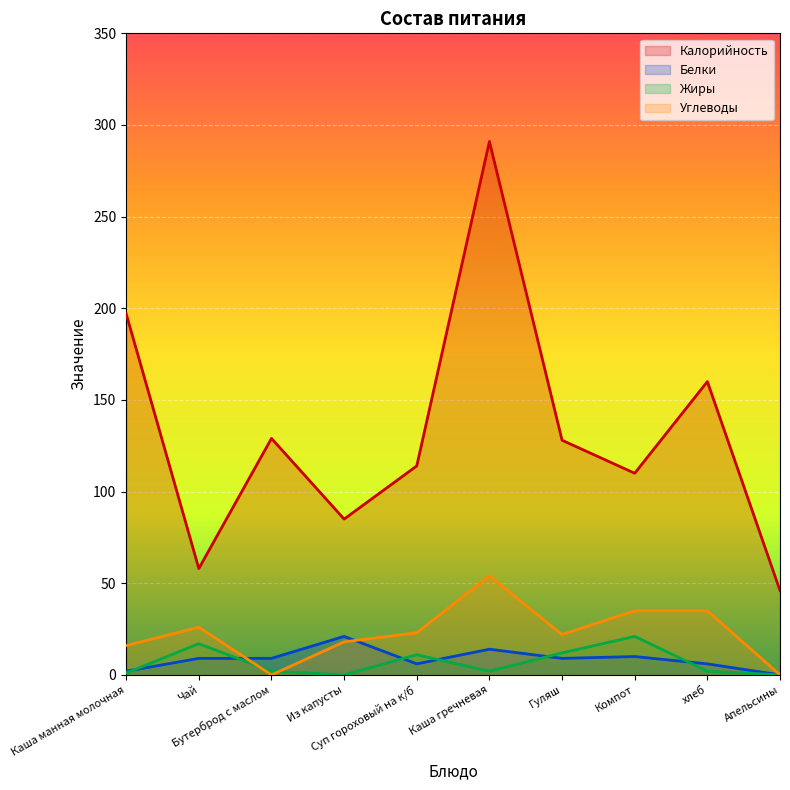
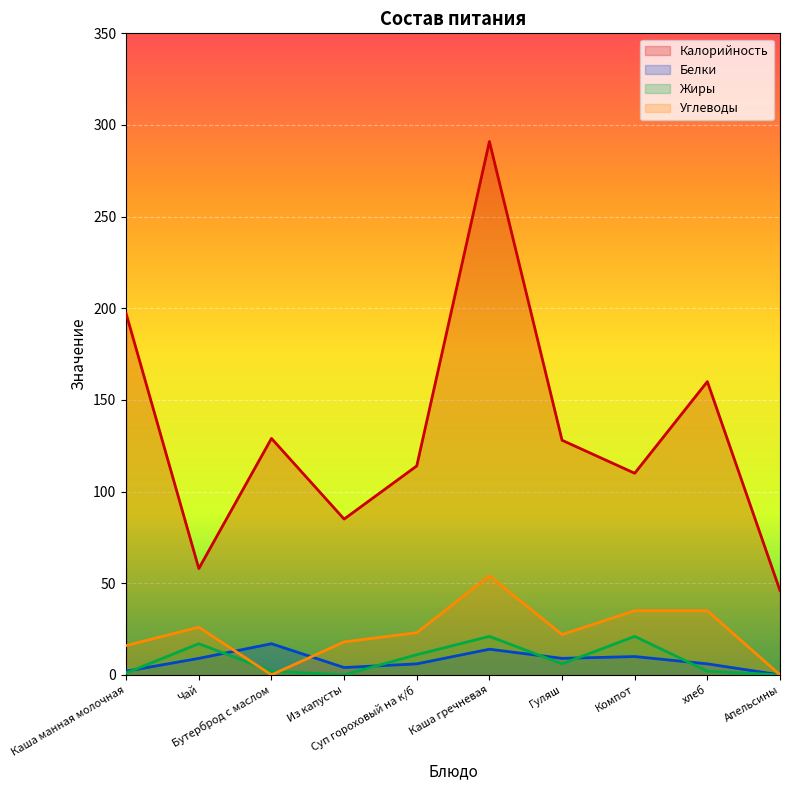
Белки, Бутерброд с маслом: 9 -> 17
Белки, Из капусты: 21 -> 4
Жиры, Каша гречневая: 2 -> 21
Жиры, Гуляш: 12 -> 6
